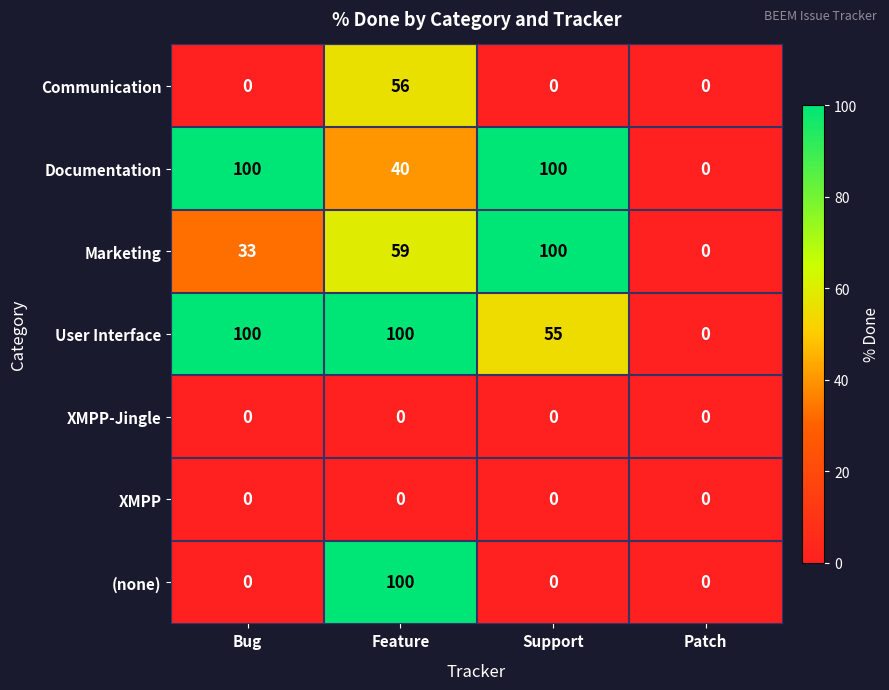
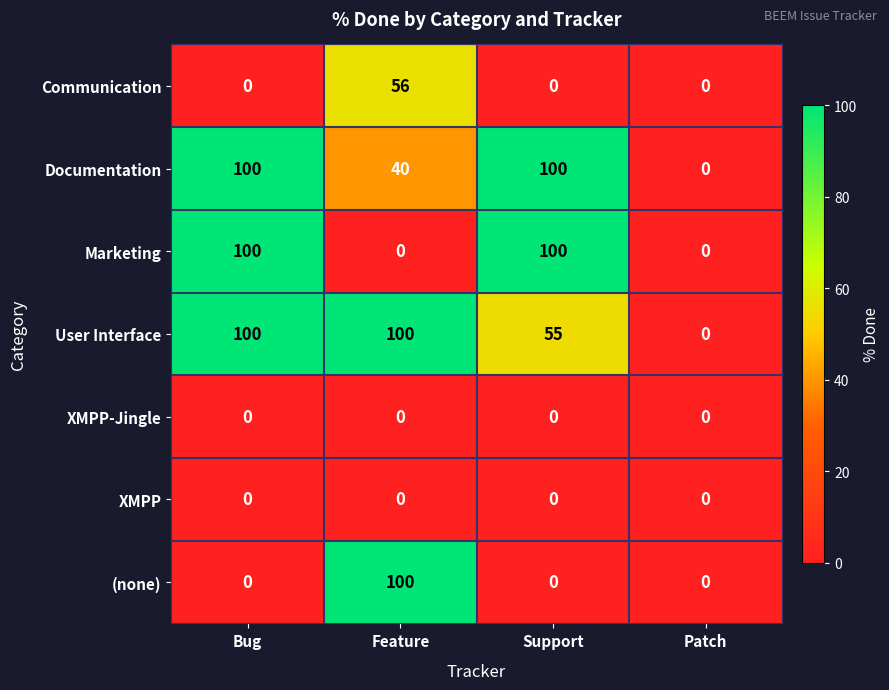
Marketing, Bug: 33 -> 100
Marketing, Feature: 59 -> 0
